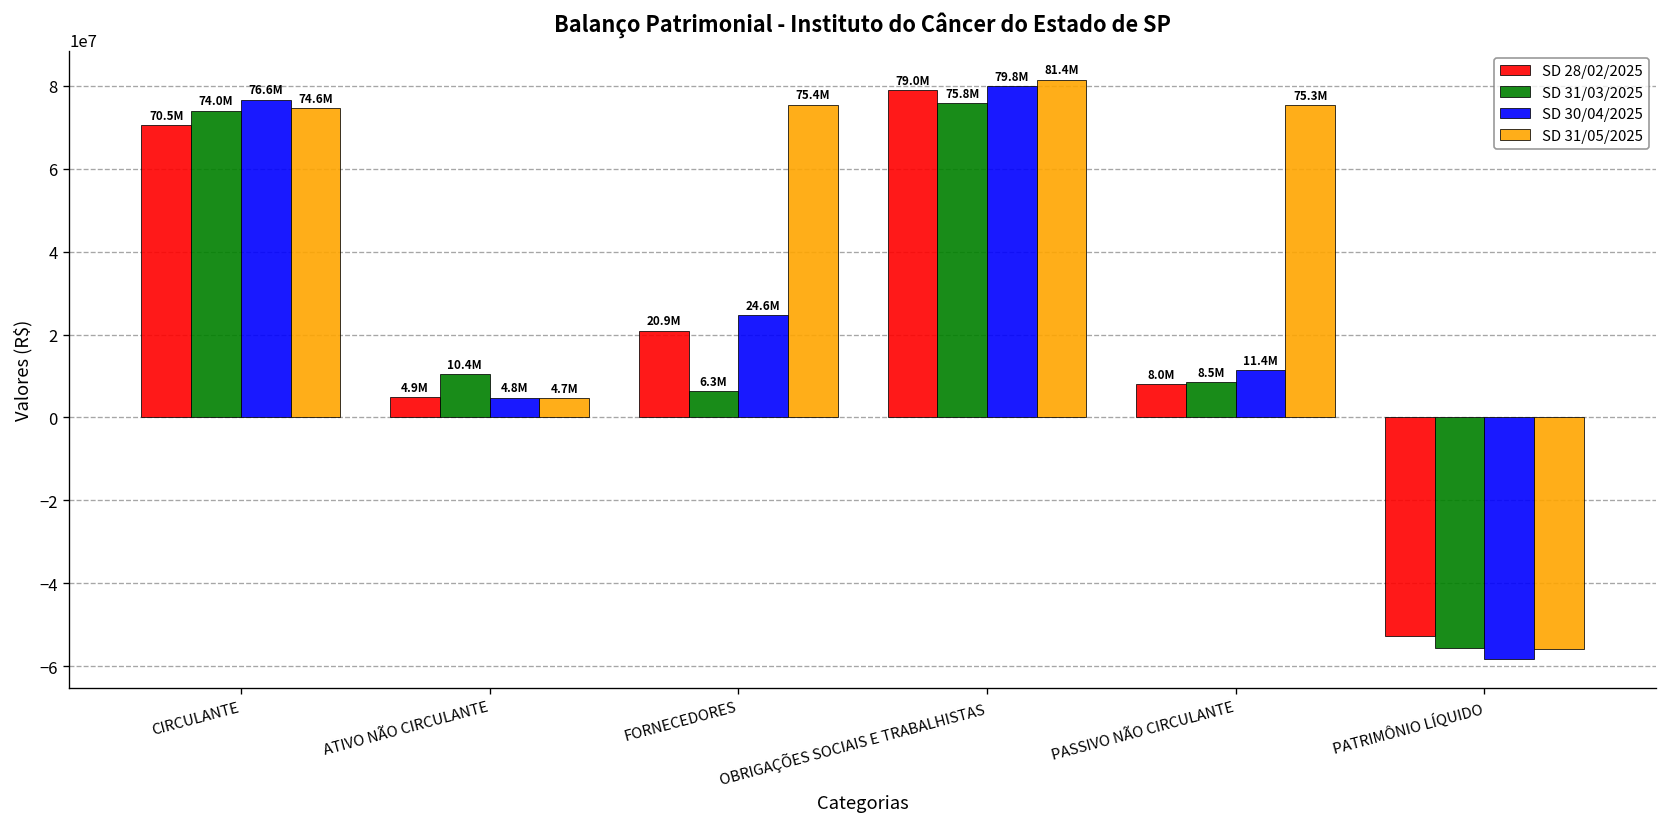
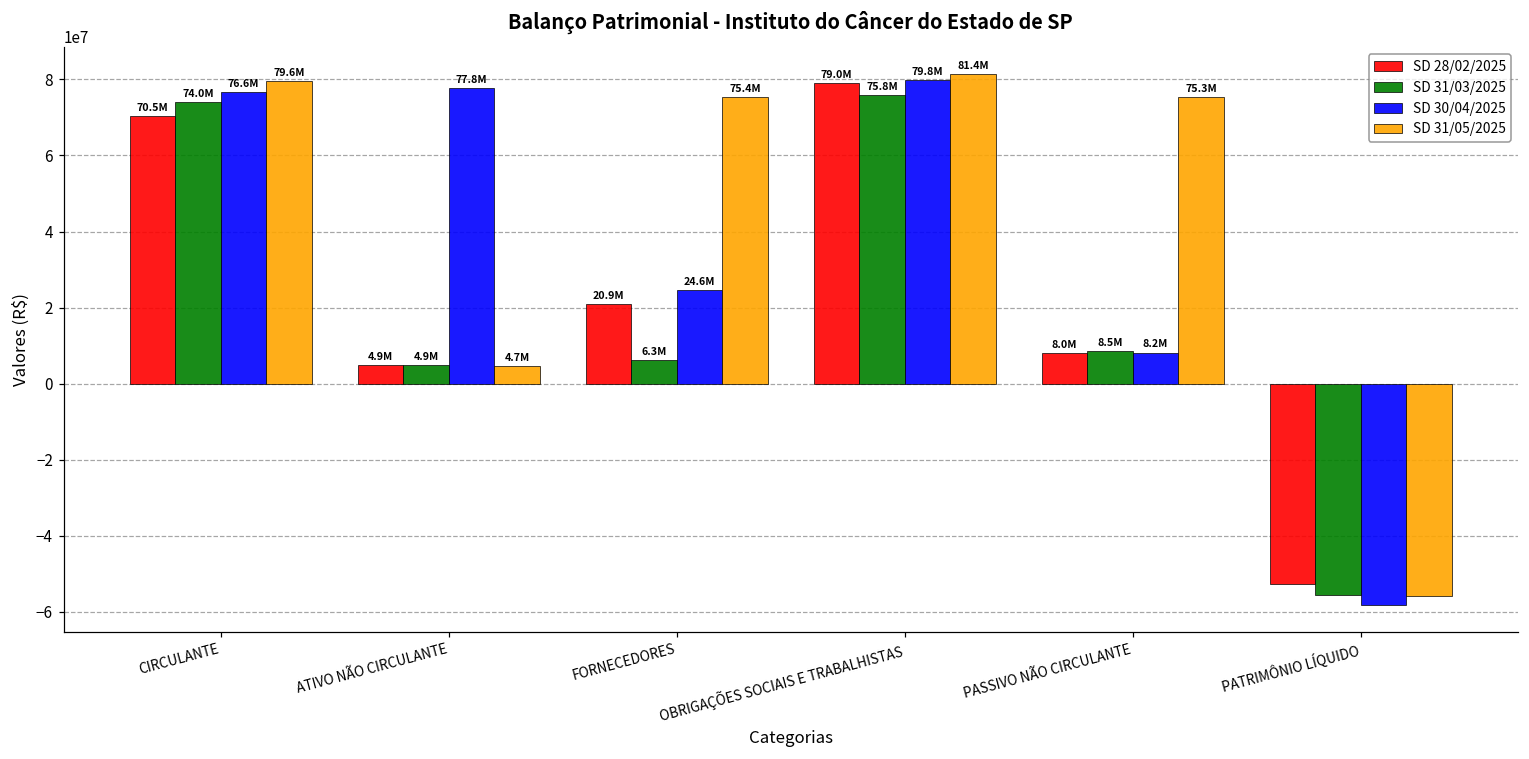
SD 31/05/2025, CIRCULANTE: 74.6M -> 79.6M
SD 31/03/2025, ATIVO NÃO CIRCULANTE: 10.4M -> 4.9M
SD 30/04/2025, ATIVO NÃO CIRCULANTE: 4.8M -> 77.8M
SD 30/04/2025, PASSIVO NÃO CIRCULANTE: 11.4M -> 8.2M
